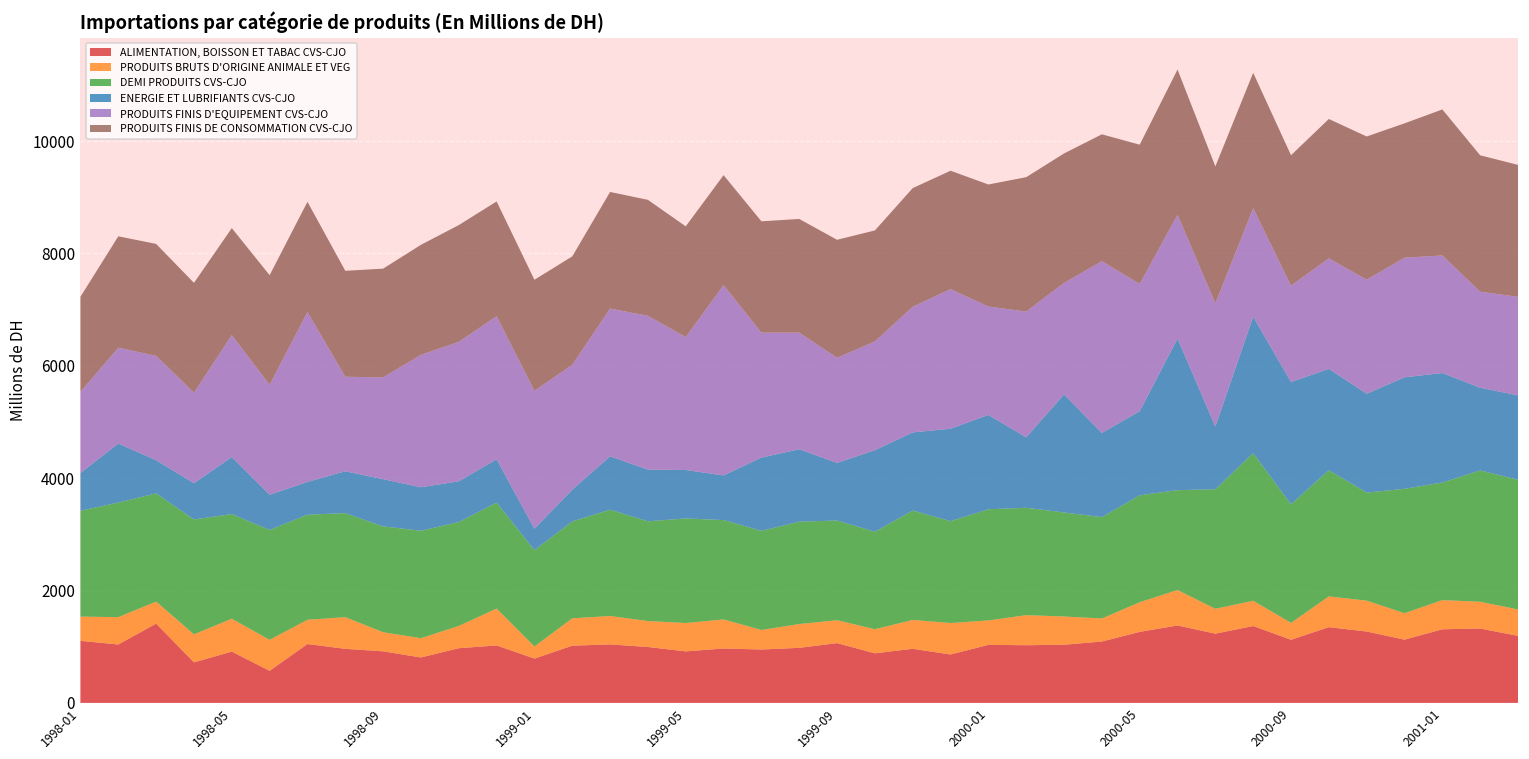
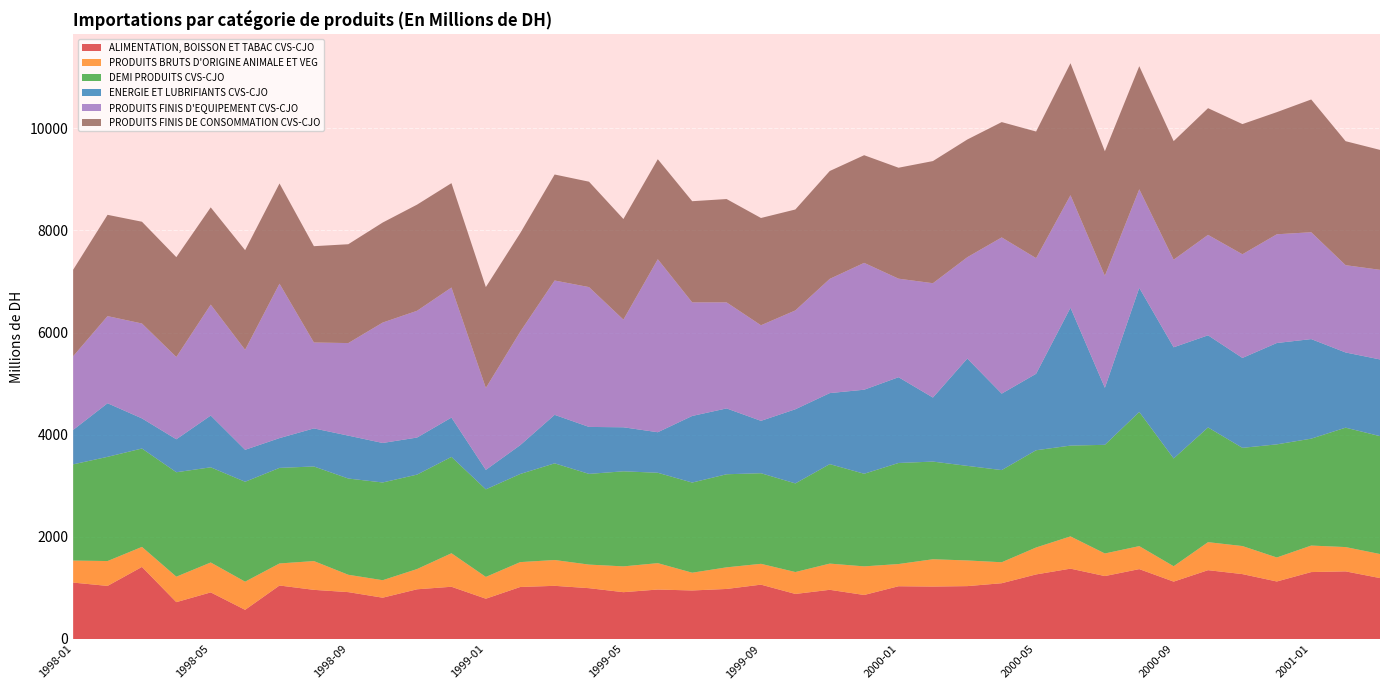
PRODUITS BRUTS D'ORIGINE ANIMALE ET VEG, 1999-01: 200 -> 400
PRODUITS FINIS D'EQUIPEMENT CVS-CJO, 1999-01: 2500 -> 1600
PRODUITS FINIS D'EQUIPEMENT CVS-CJO, 1999-05: 2400 -> 2100
